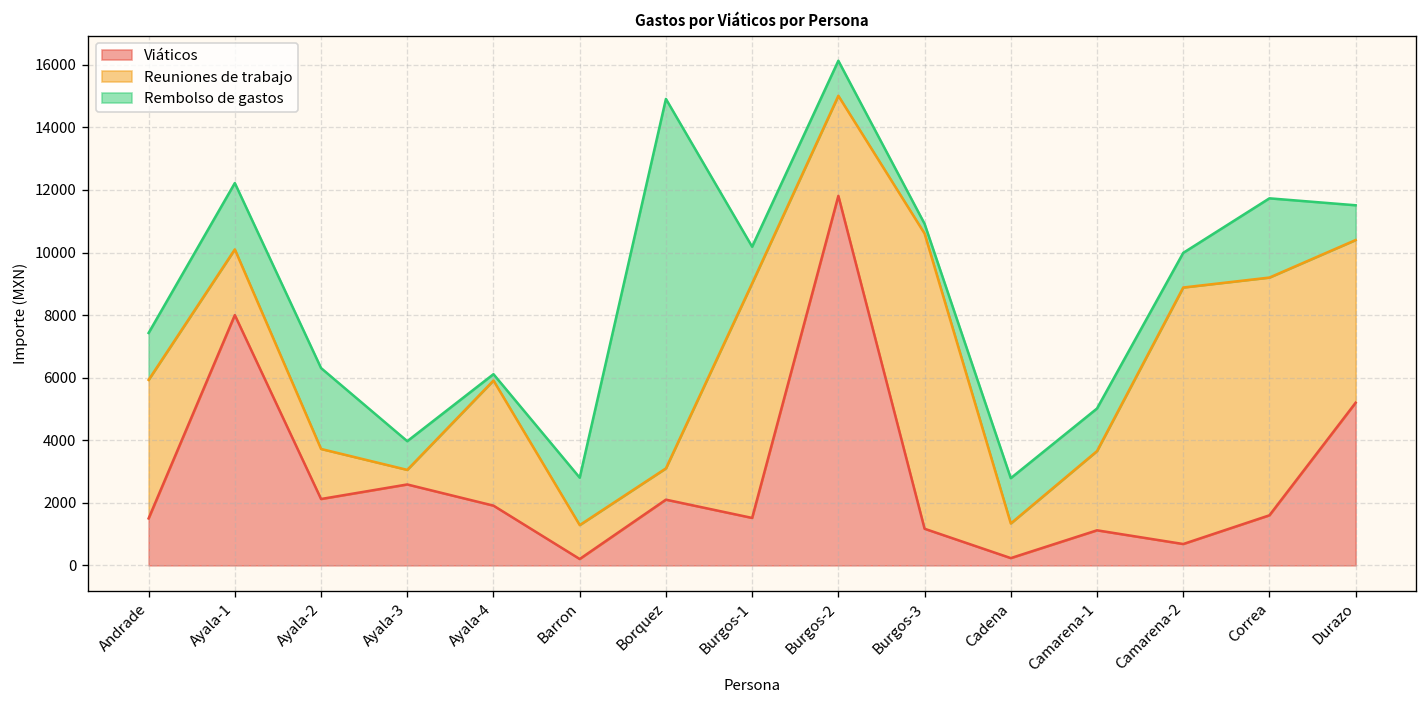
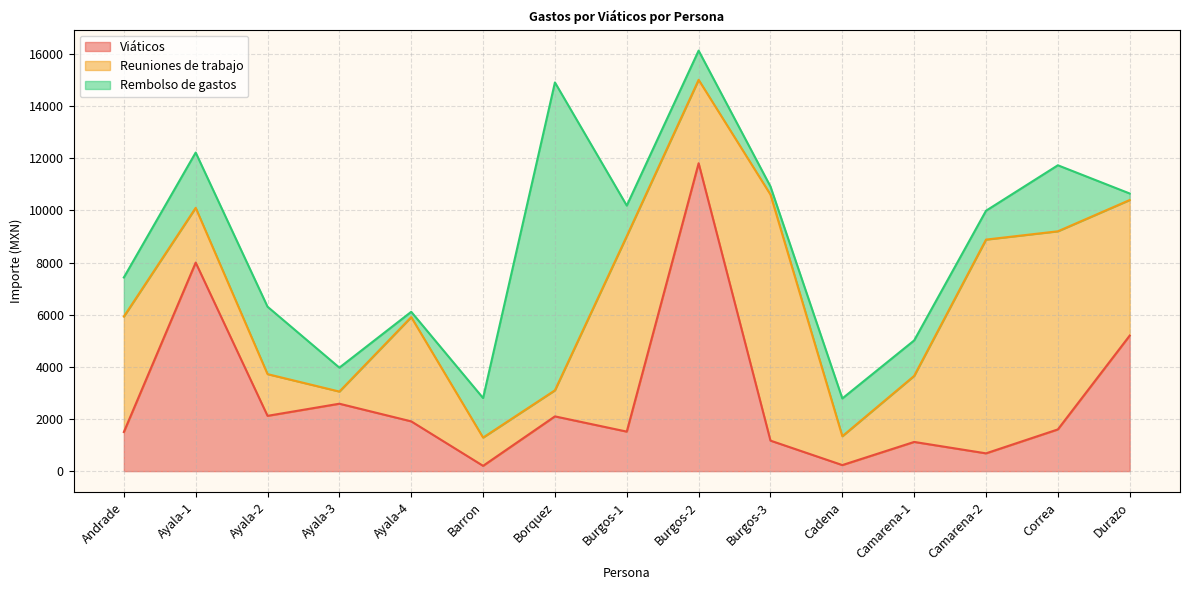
Rembolso de gastos, Durazo: 1100 -> 300
